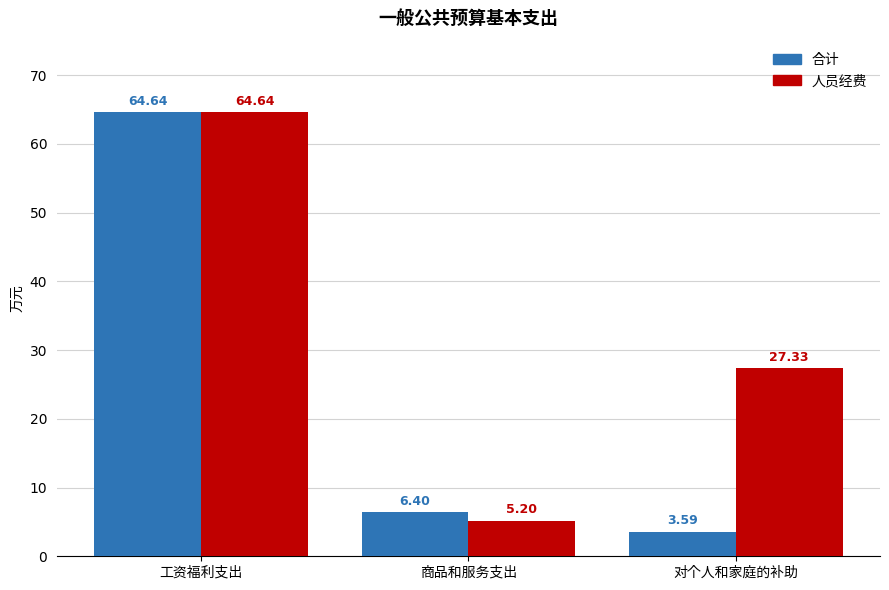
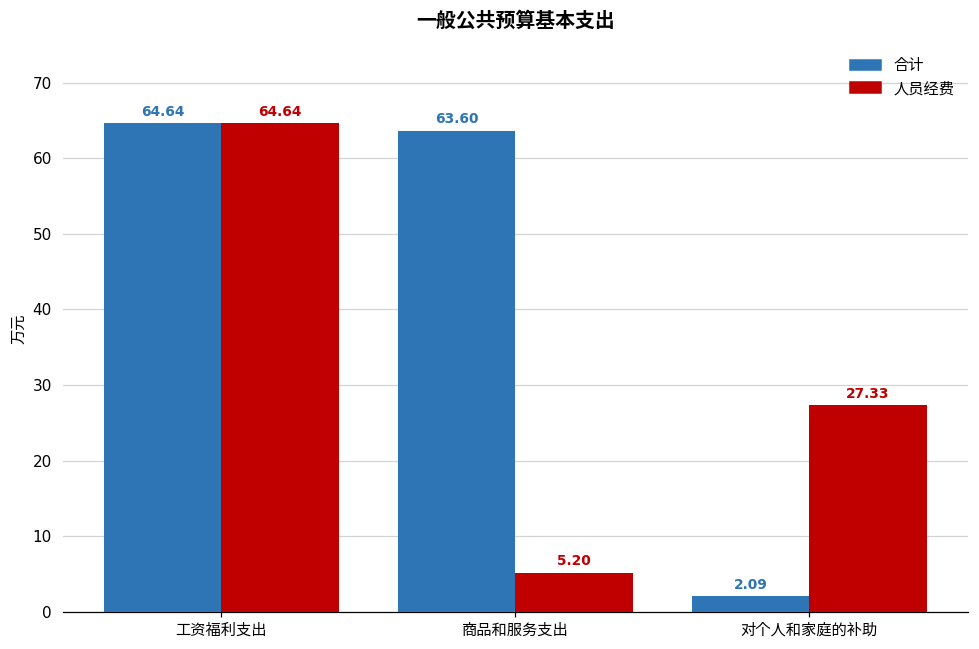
合计, 商品和服务支出: 6.40 -> 63.60
合计, 对个人和家庭的补助: 3.59 -> 2.09
